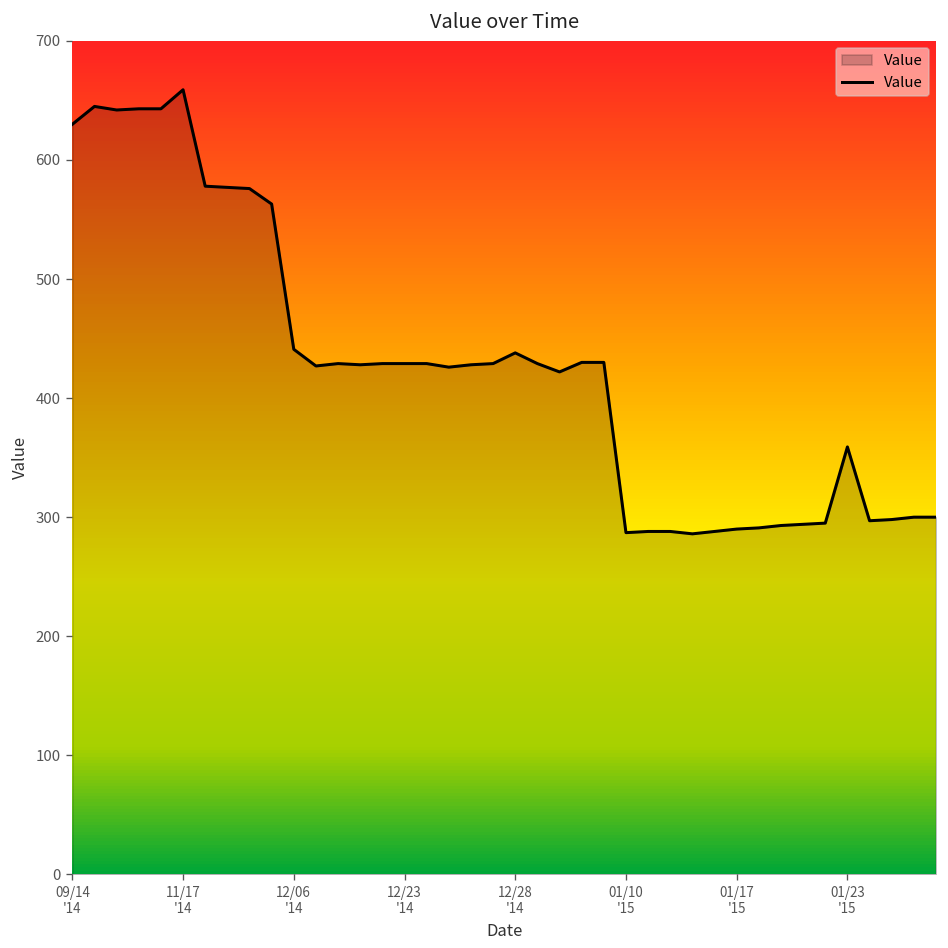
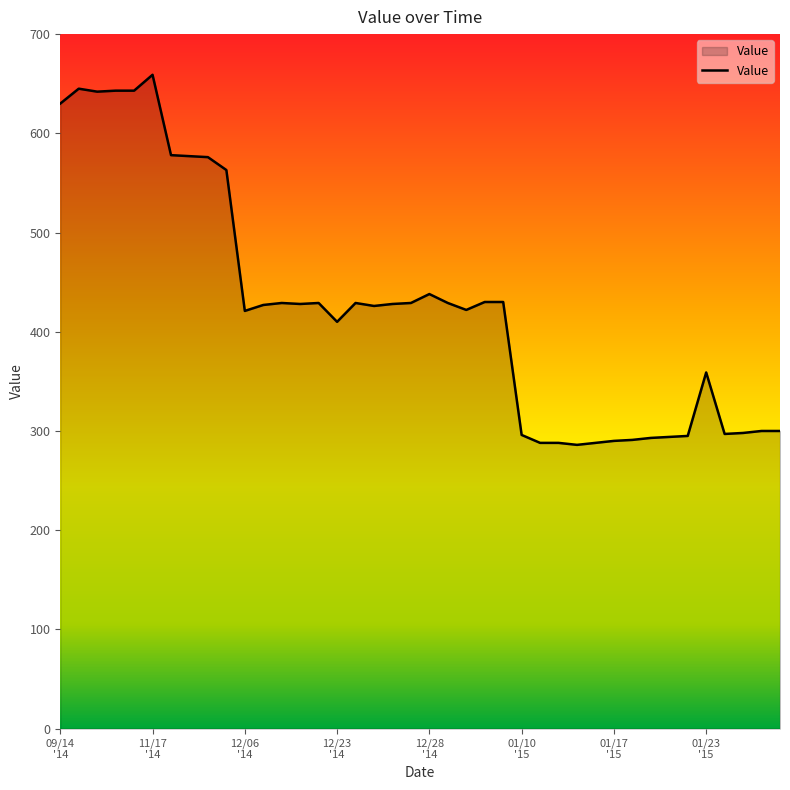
12/06 '14: 440 -> 420
12/23 '14: 430 -> 410
01/10 '15: 290 -> 300
